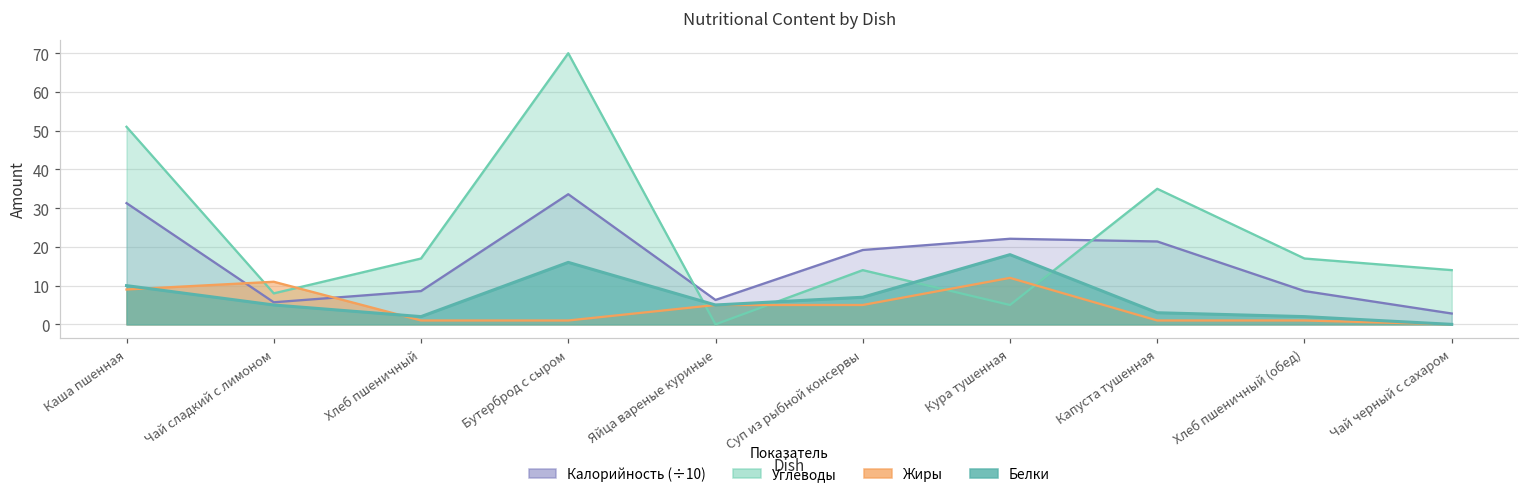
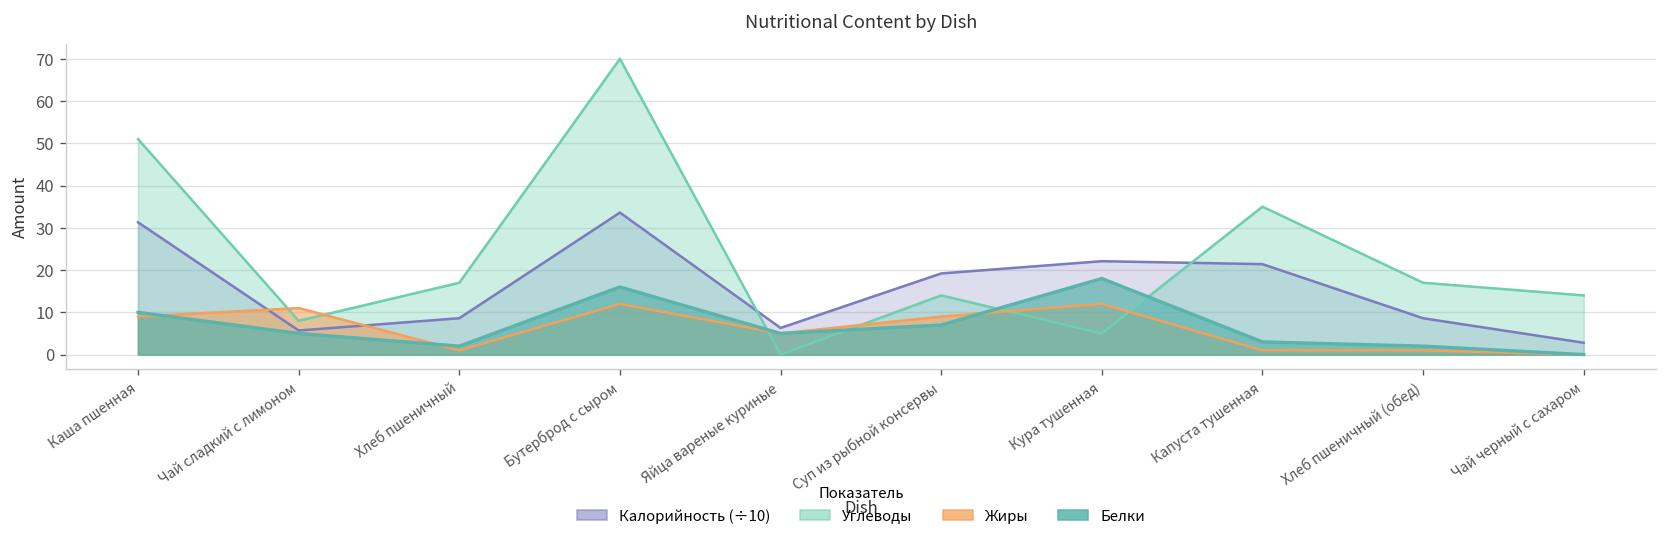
Жиры, Бутерброд с сыром: 1 -> 12
Жиры, Суп из рыбной консервы: 5 -> 9
